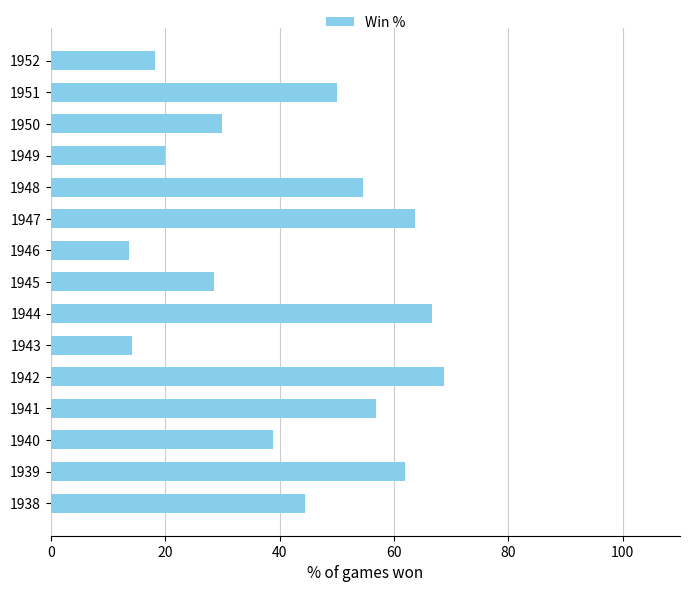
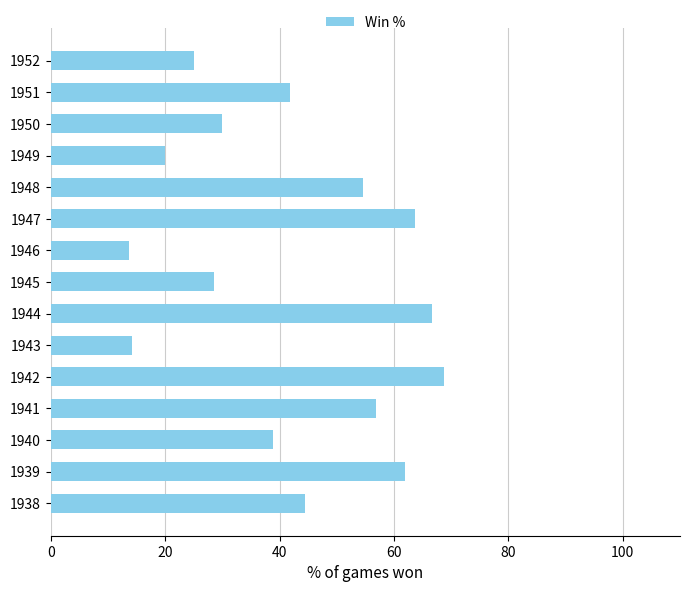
1952: 18 -> 25
1951: 50 -> 42
